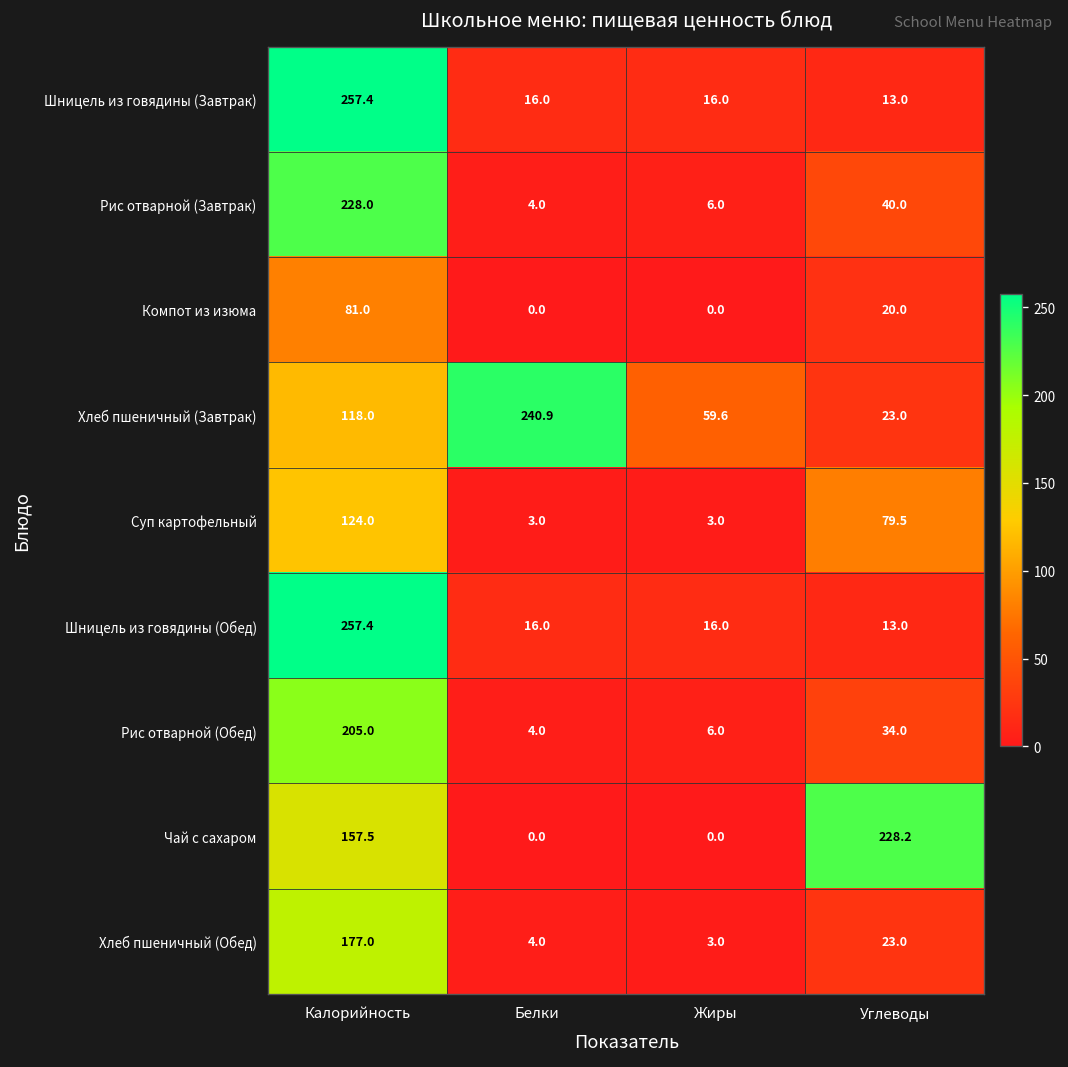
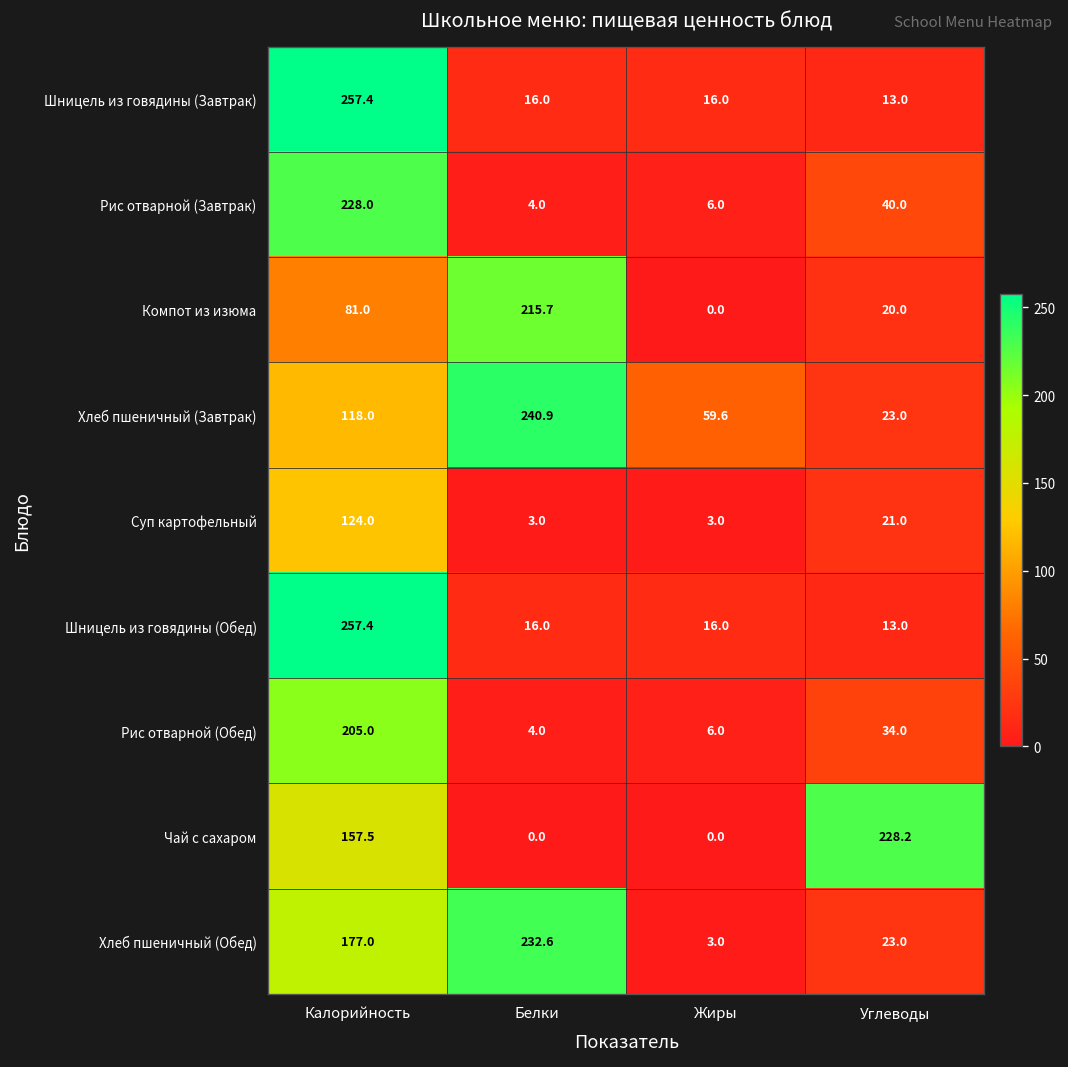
Компот из изюма, Белки: 0.0 -> 215.7
Суп картофельный, Углеводы: 79.5 -> 21.0
Хлеб пшеничный (Обед), Белки: 4.0 -> 232.6
